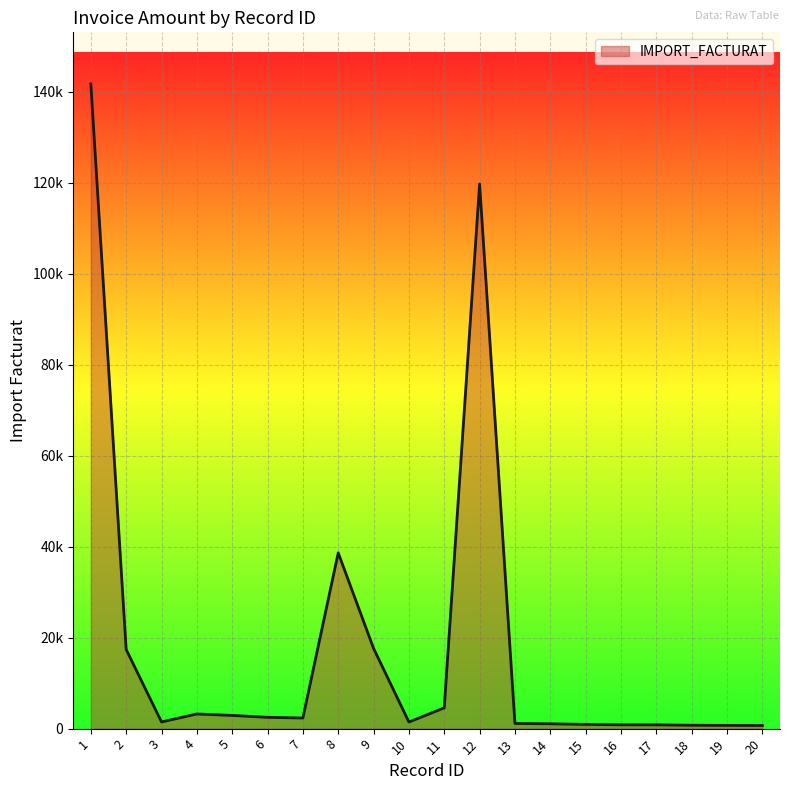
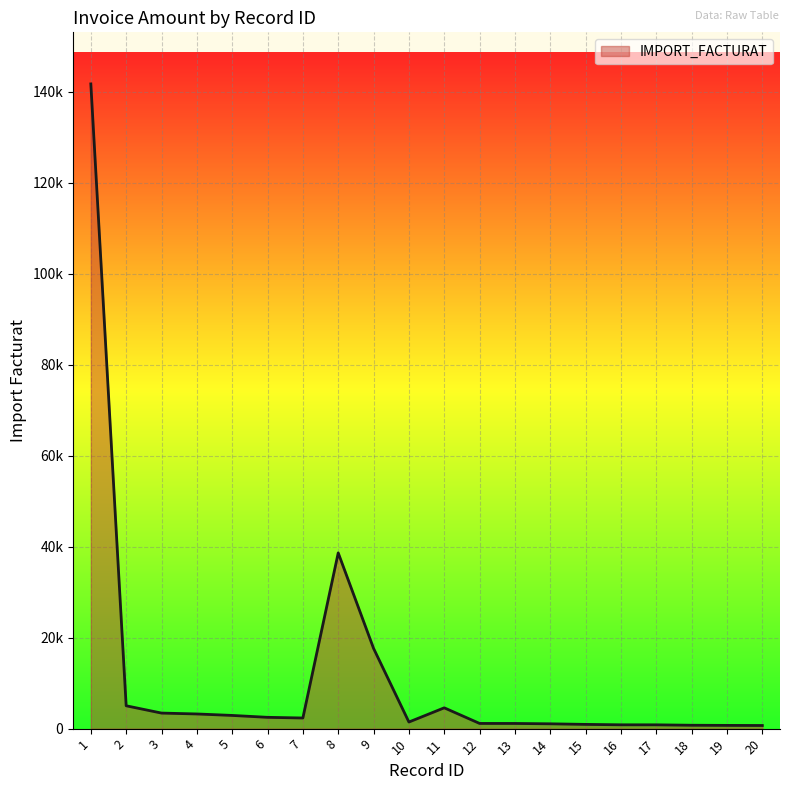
2: 17000 -> 5000
3: 1000 -> 3000
12: 120000 -> 1000
